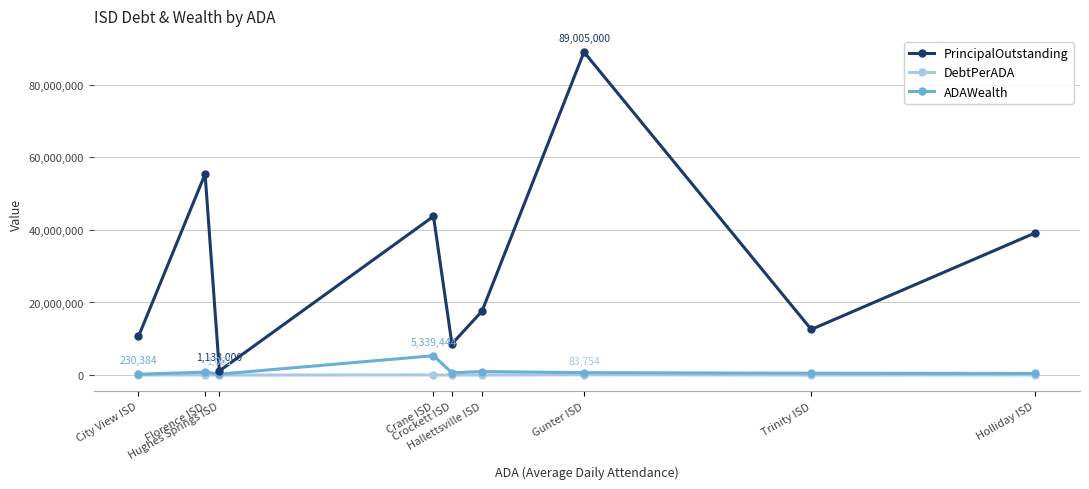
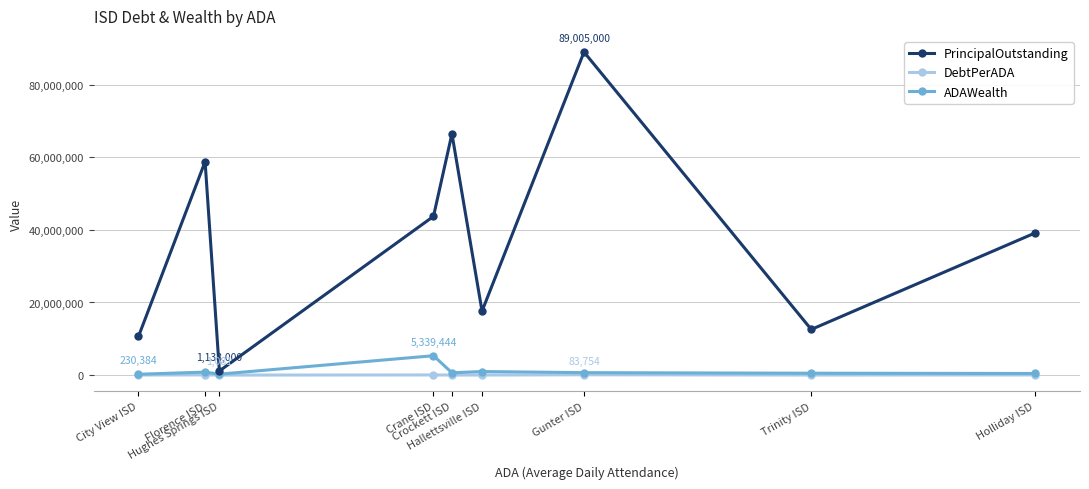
PrincipalOutstanding, Florence ISD: 55,000,000 -> 59,000,000
PrincipalOutstanding, Crockett ISD: 9,000,000 -> 66,000,000
